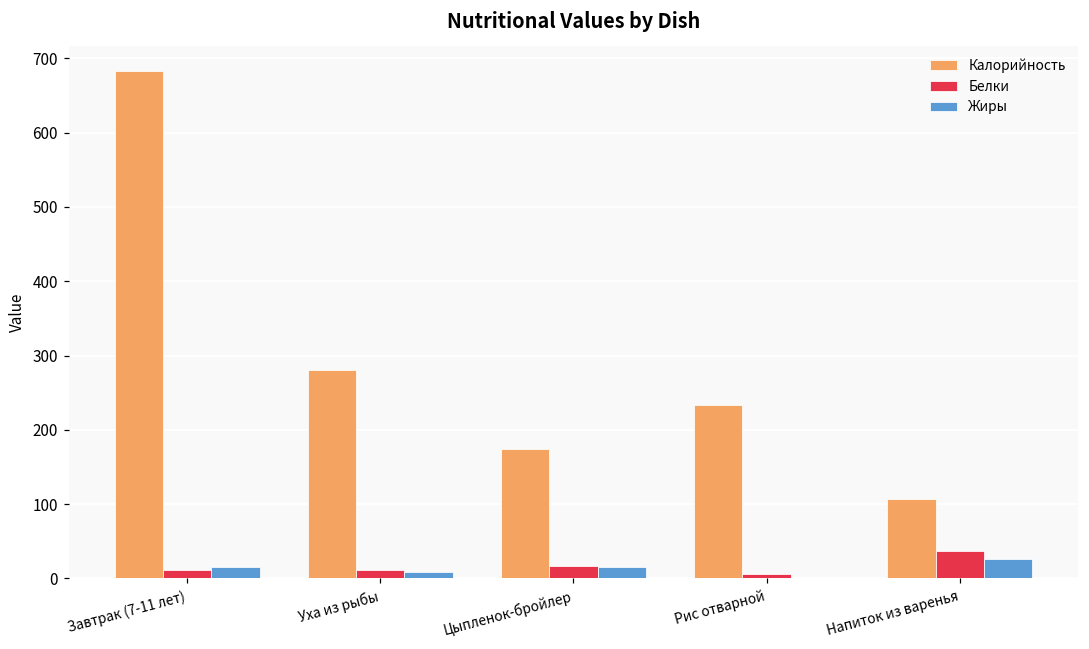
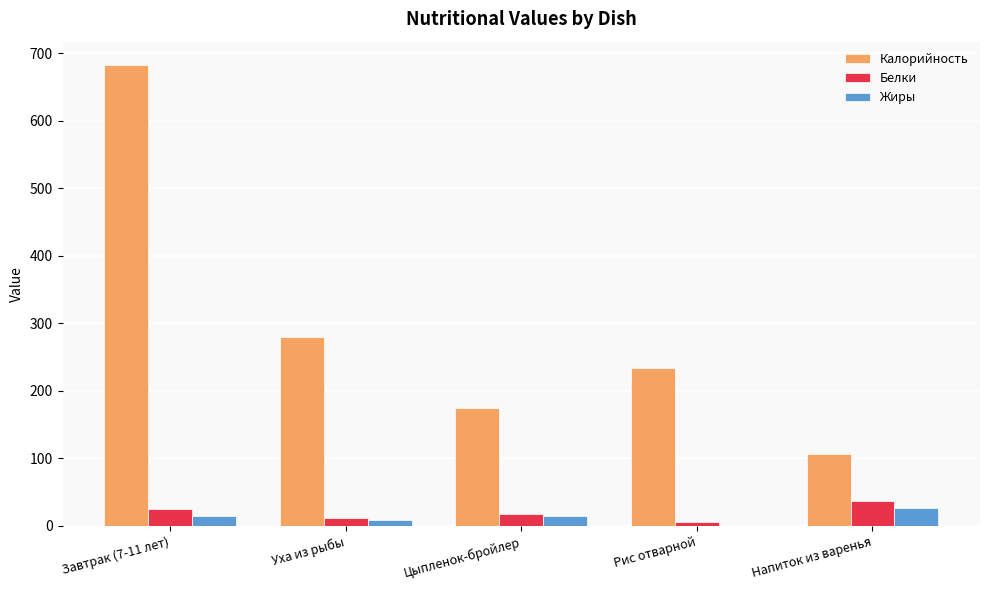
Белки, Завтрак (7-11 лет): 10 -> 20
